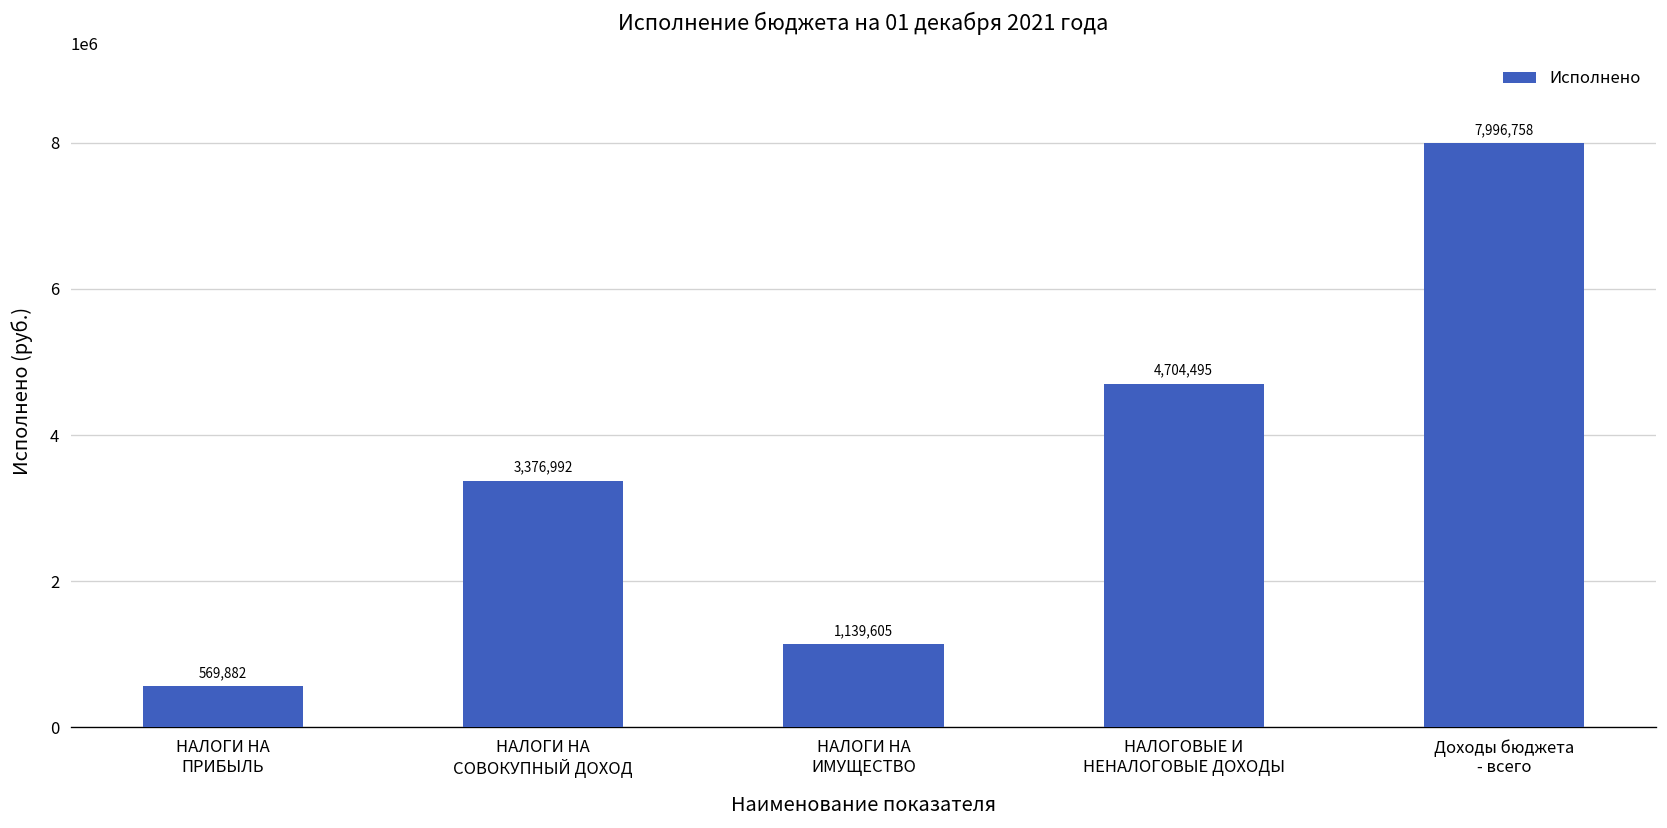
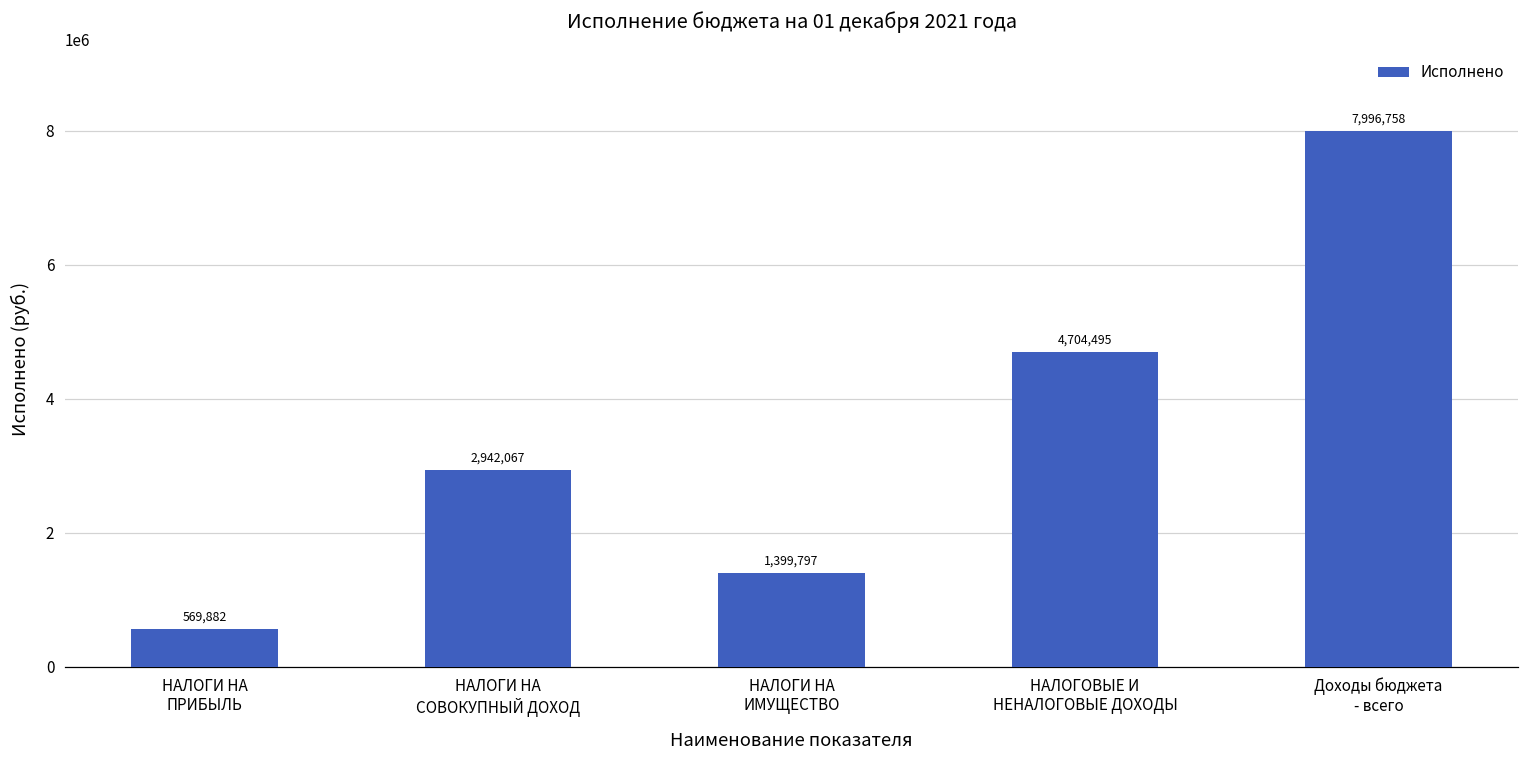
НАЛОГИ НА СОВОКУПНЫЙ ДОХОД: 3,376,992 -> 2,942,067
НАЛОГИ НА ИМУЩЕСТВО: 1,139,605 -> 1,399,797
